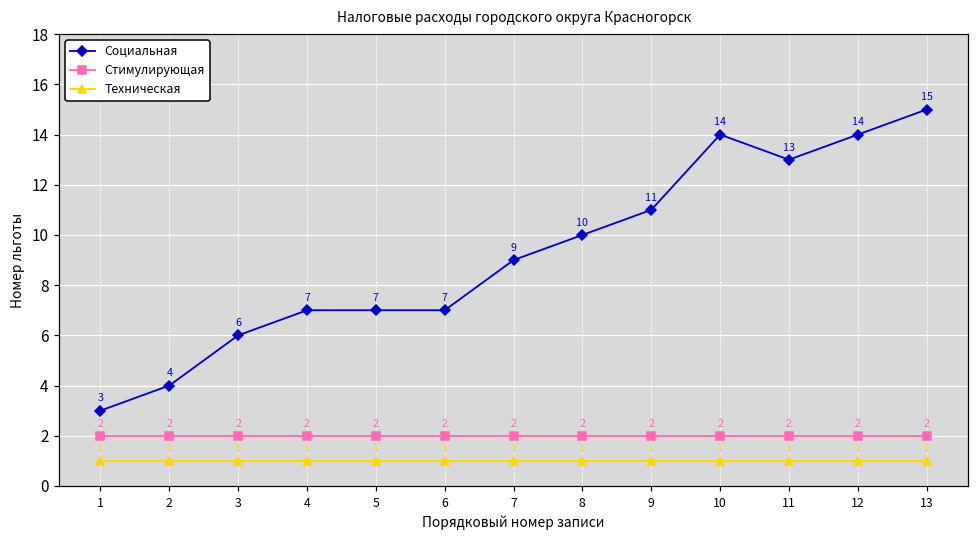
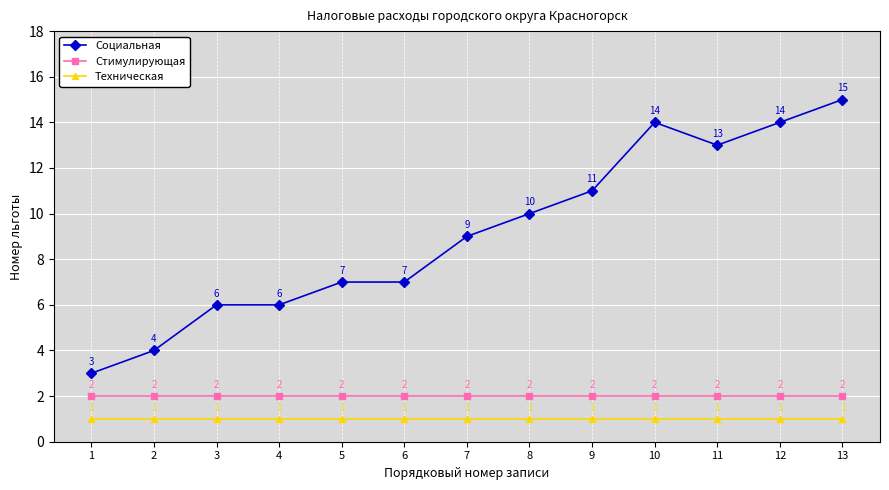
Социальная, 4: 7 -> 6
